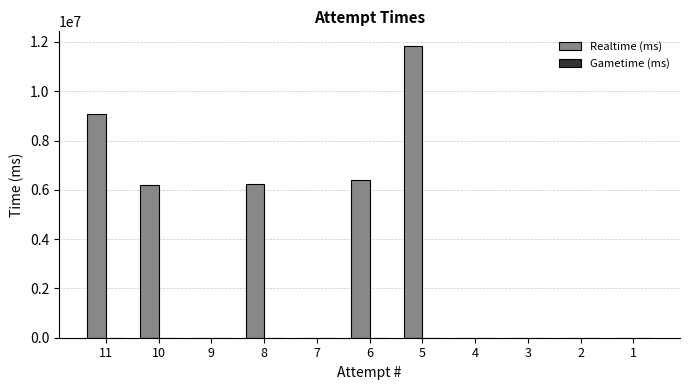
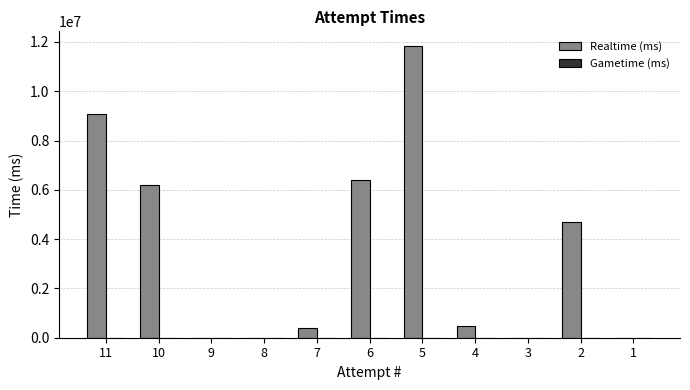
Realtime (ms), 8: 6200000 -> 0
Realtime (ms), 7: 0 -> 400000
Realtime (ms), 4: 0 -> 500000
Realtime (ms), 2: 0 -> 4700000
